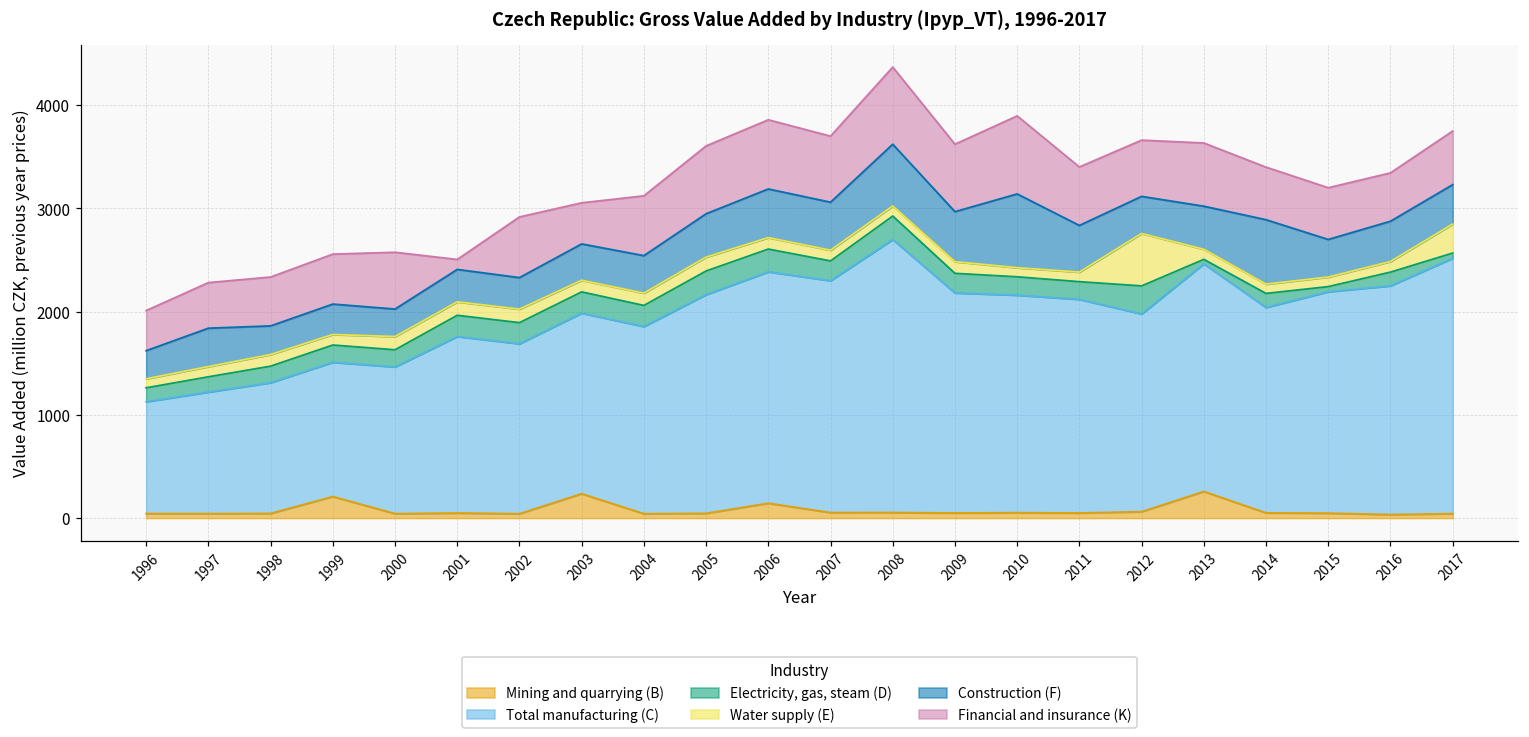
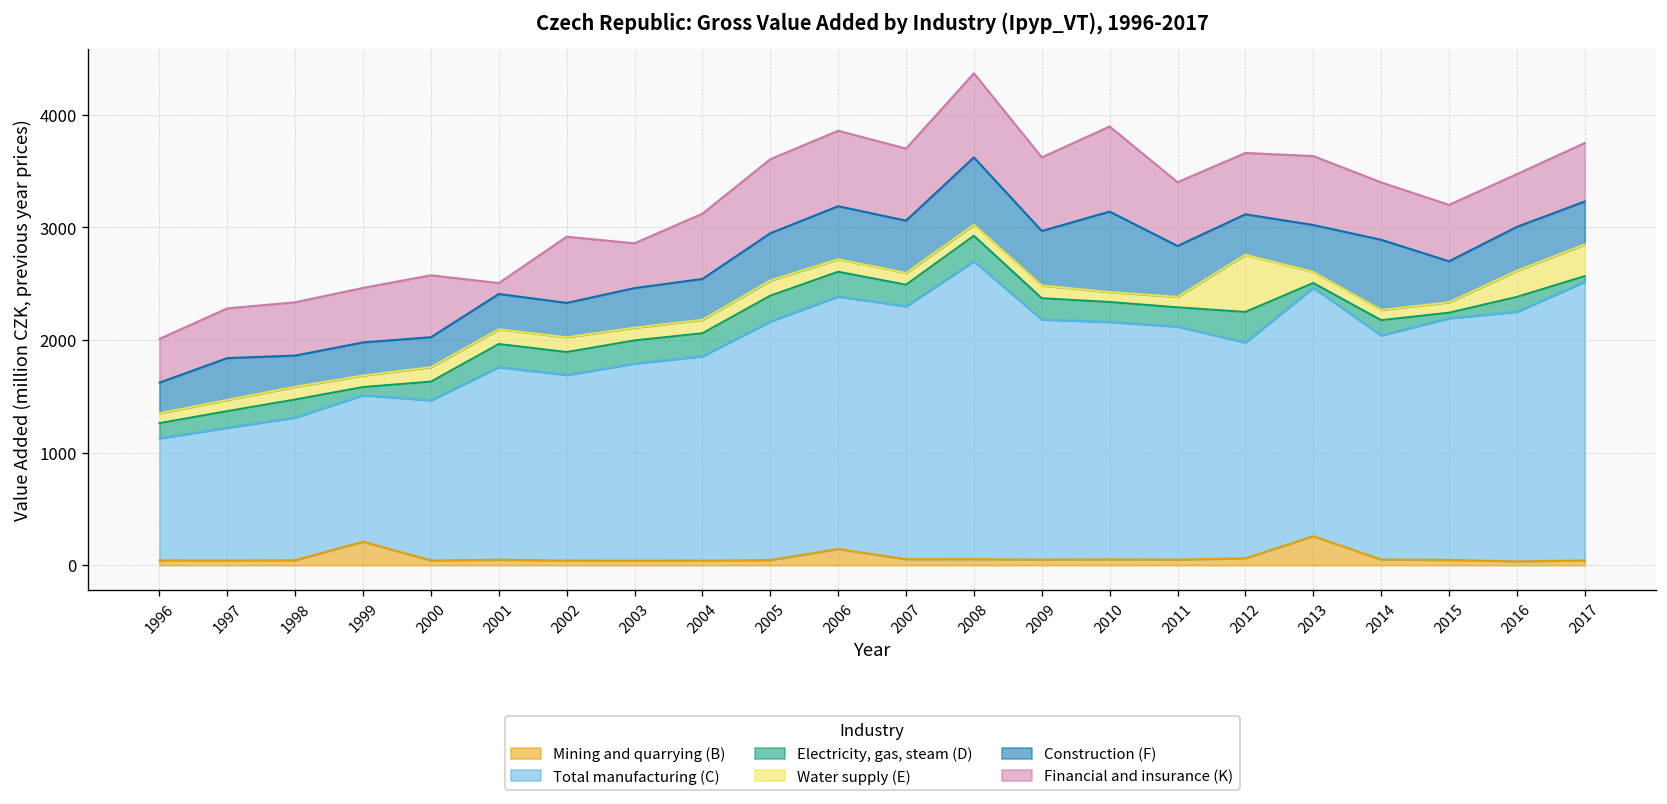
Electricity, gas, steam (D), 1999: 200 -> 100
Mining and quarrying (B), 2003: 200 -> 0
Water supply (E), 2016: 100 -> 200
